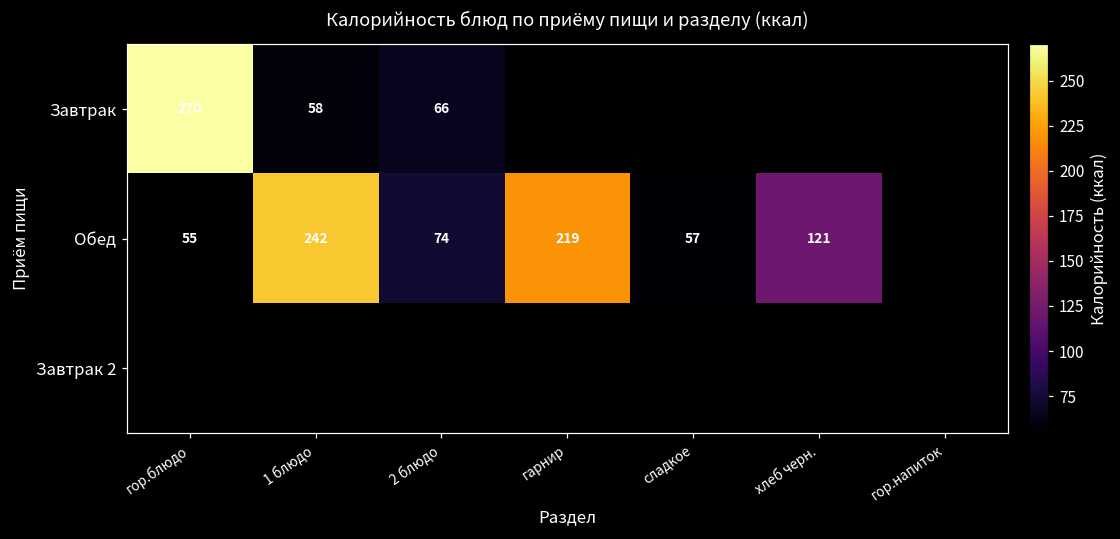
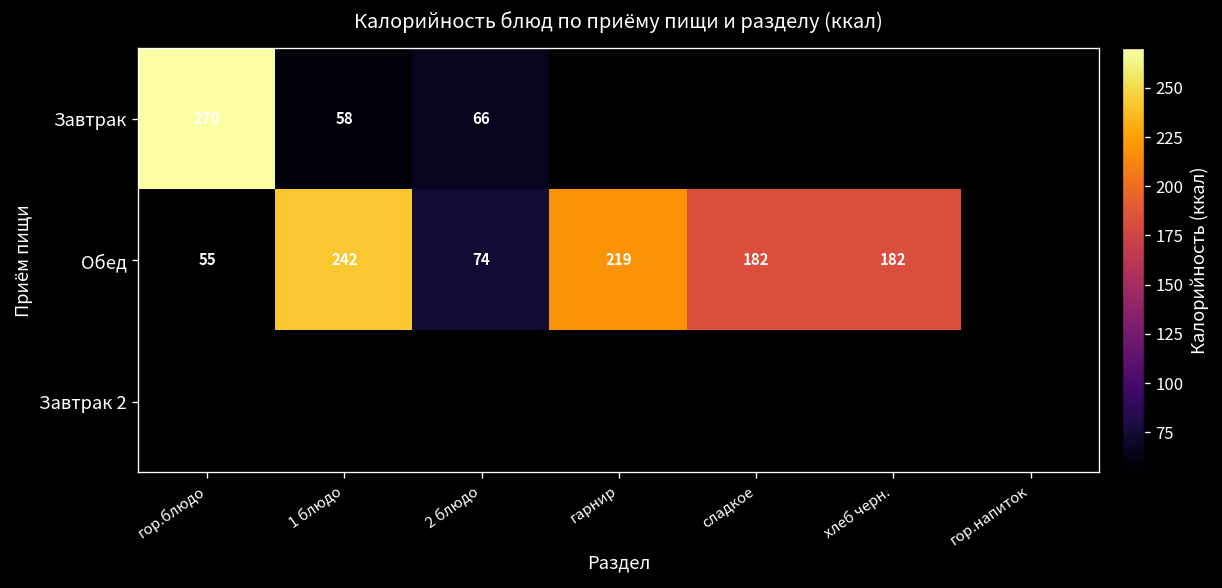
Обед, сладкое: 57 -> 182
Обед, хлеб черн.: 121 -> 182
